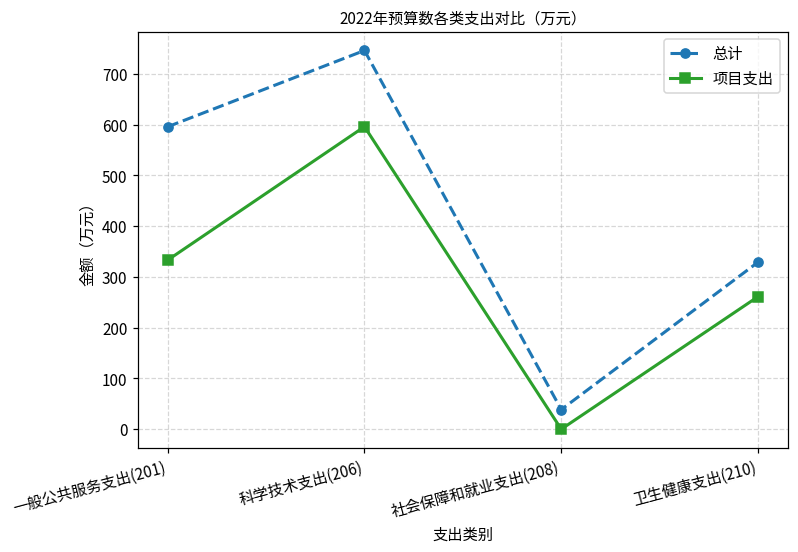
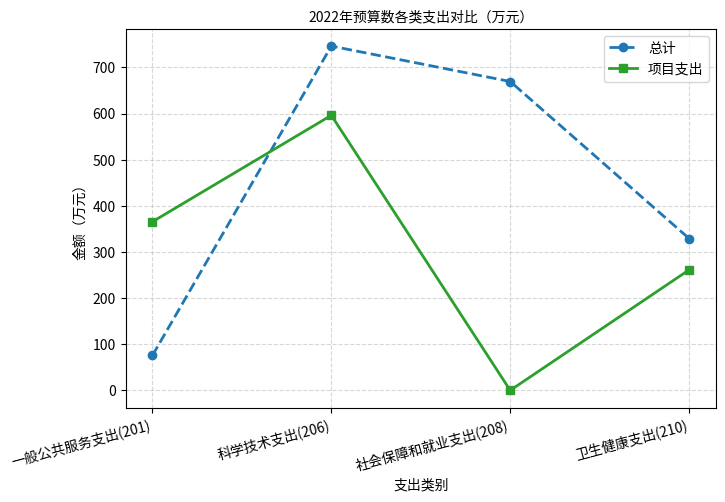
总计, 一般公共服务支出(201): 600 -> 80
项目支出, 一般公共服务支出(201): 330 -> 370
总计, 社会保障和就业支出(208): 40 -> 670
